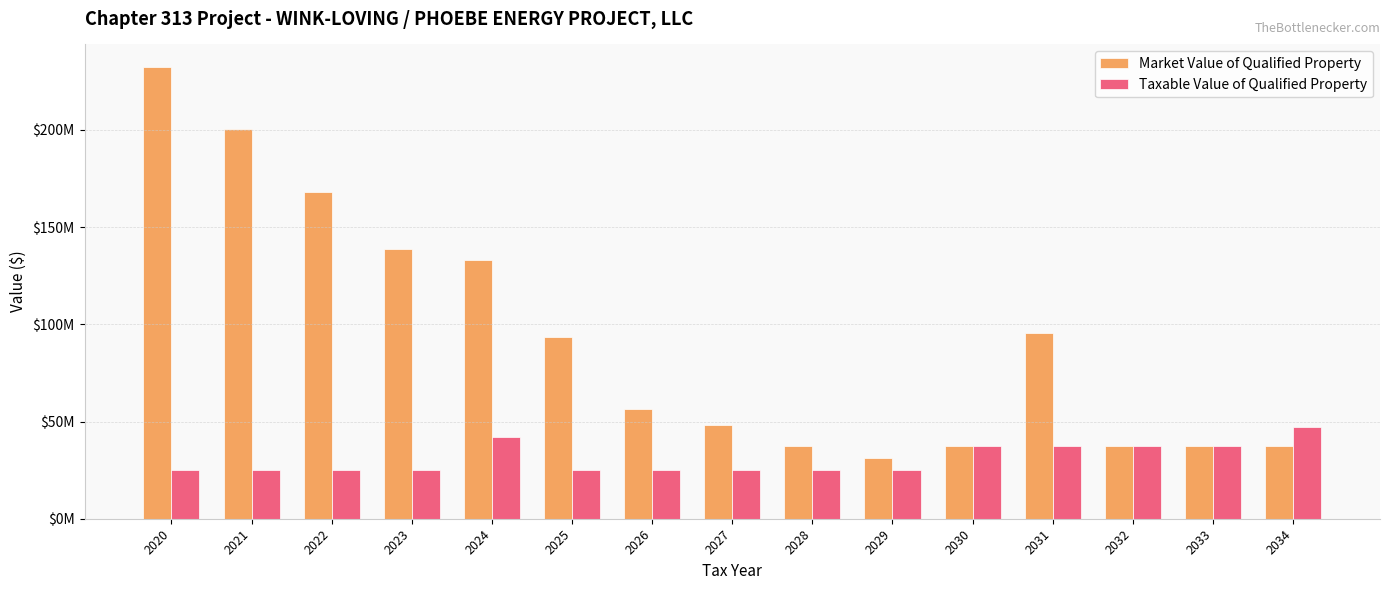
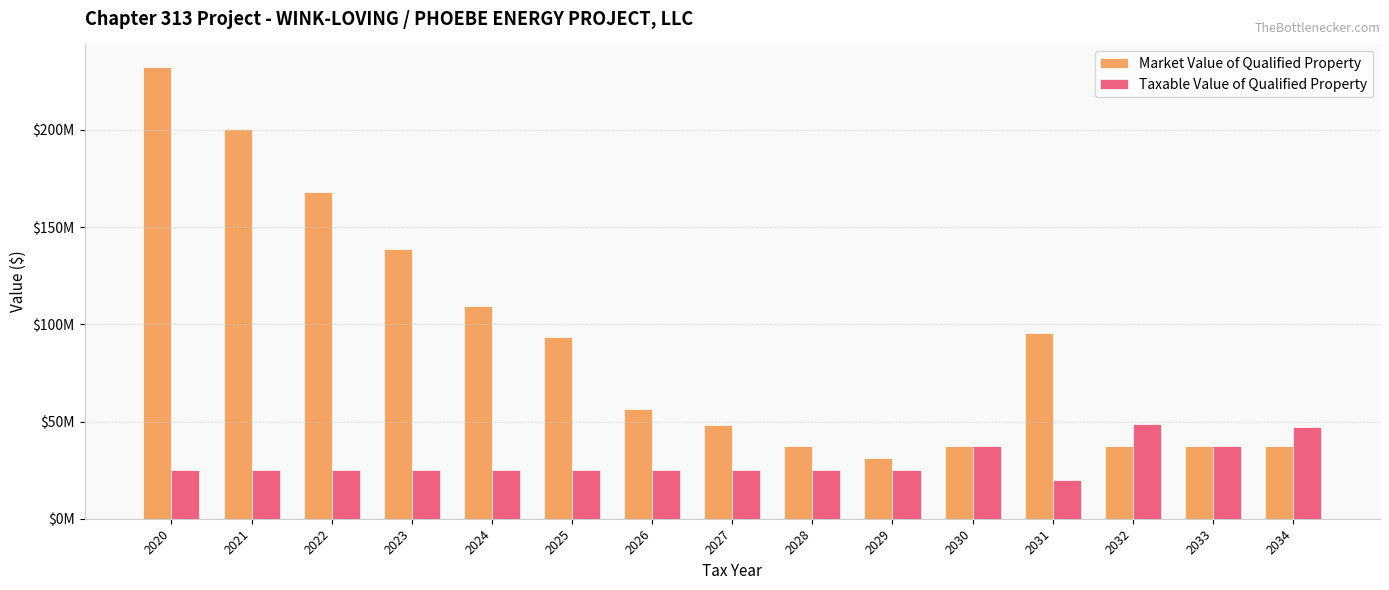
Market Value of Qualified Property, 2024: $133000000 -> $110000000
Taxable Value of Qualified Property, 2024: $42000000 -> $25000000
Taxable Value of Qualified Property, 2031: $37000000 -> $20000000
Taxable Value of Qualified Property, 2032: $37000000 -> $49000000
